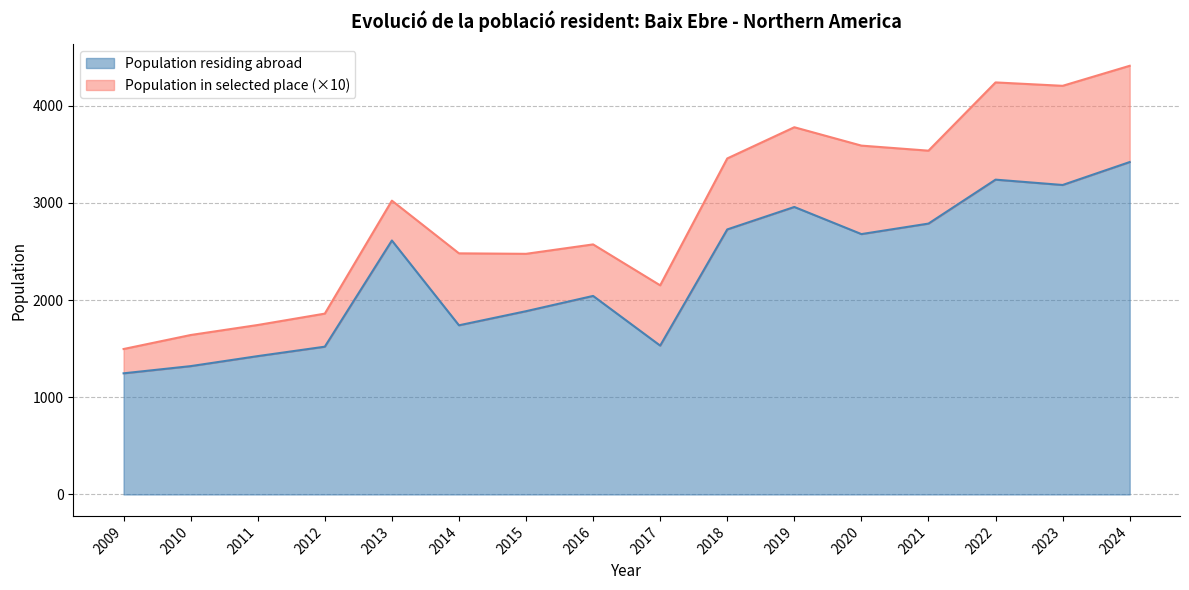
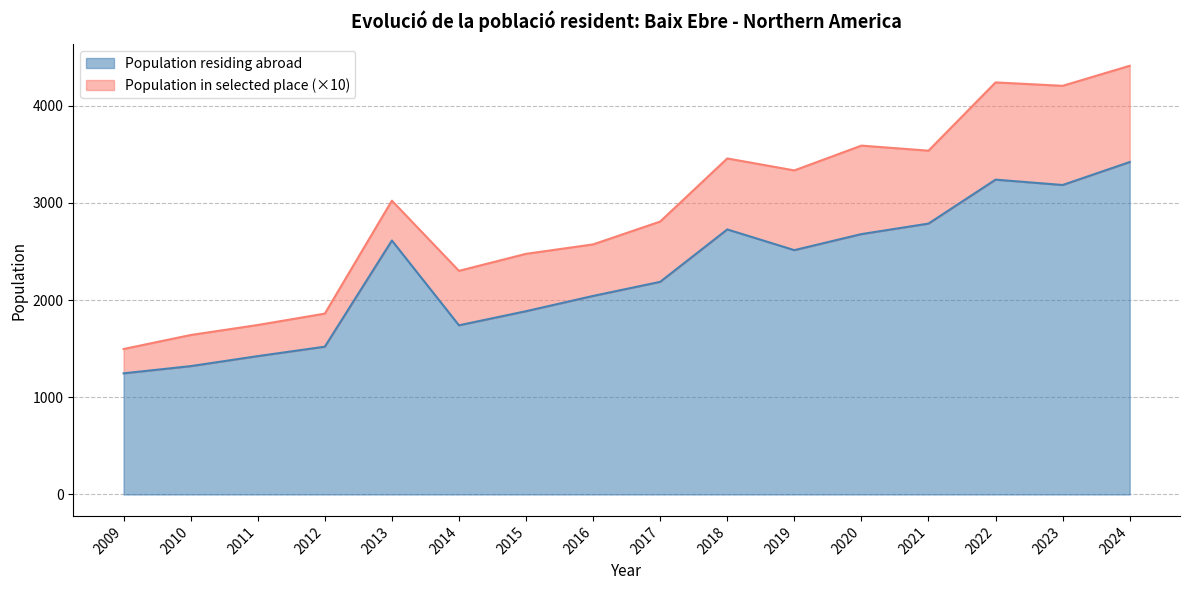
Population in selected place (×10), 2014: 700 -> 600
Population residing abroad, 2017: 1500 -> 2200
Population residing abroad, 2019: 3000 -> 2500
